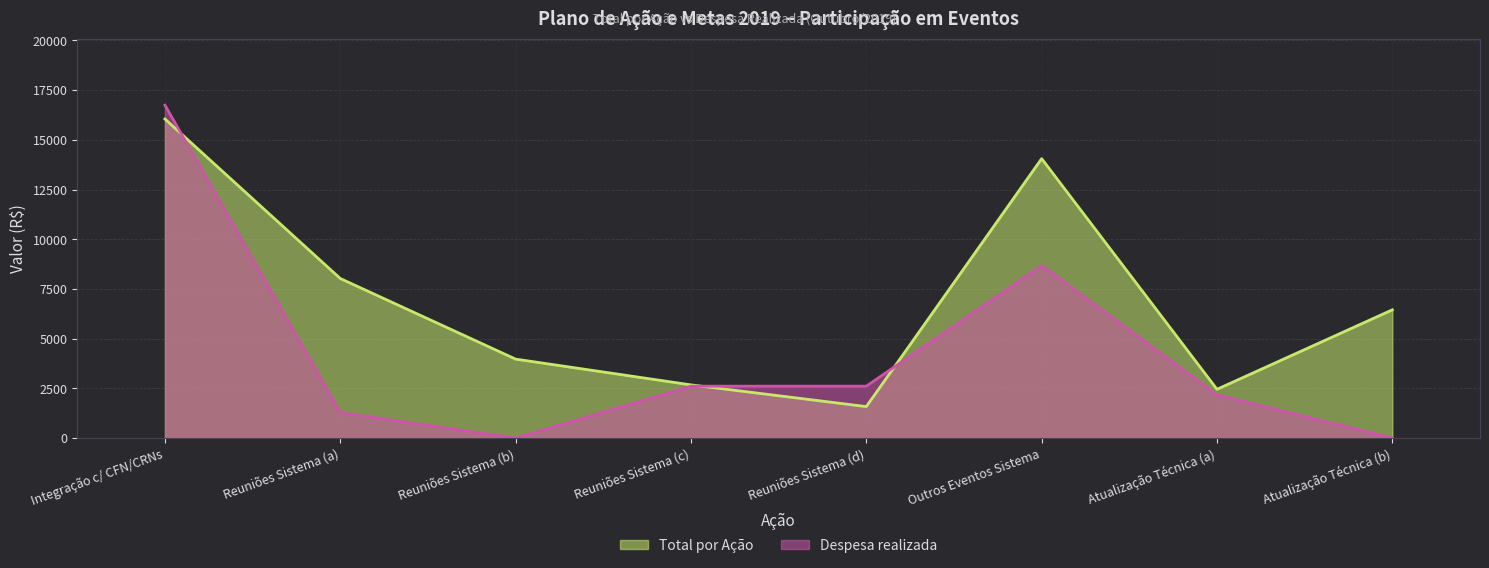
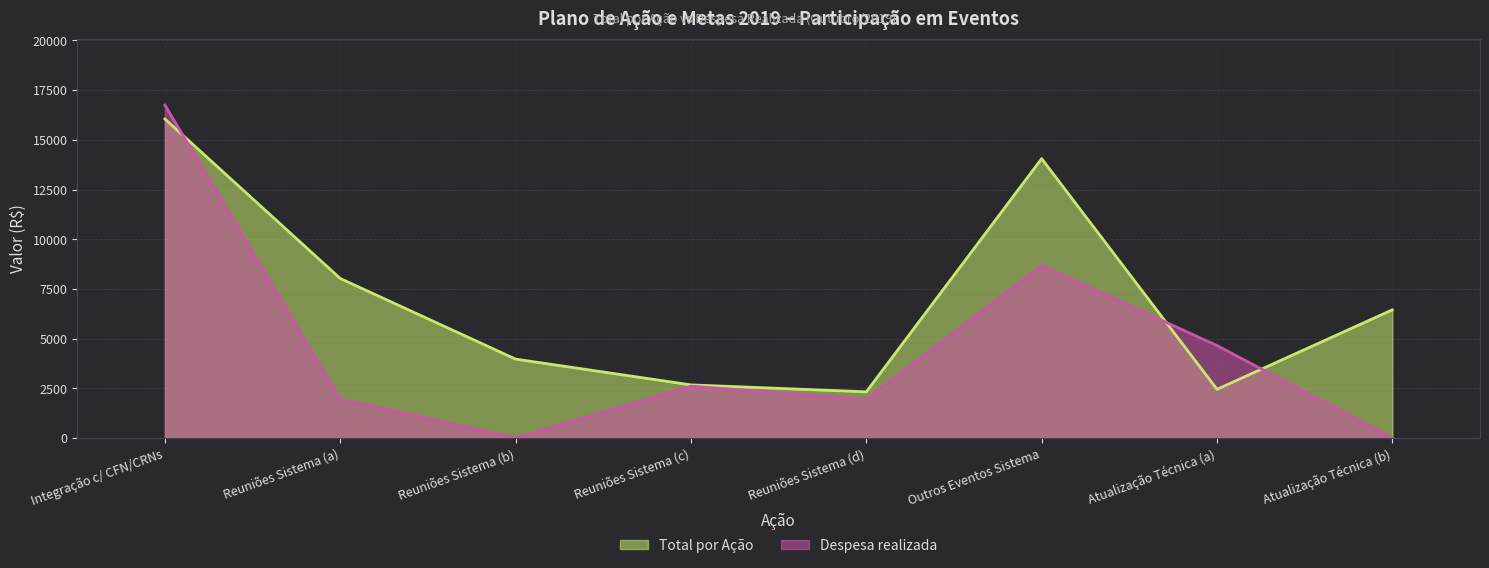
Despesa realizada, Reuniões Sistema (a): 1300 -> 2000
Total por Ação, Reuniões Sistema (d): 1600 -> 2300
Despesa realizada, Reuniões Sistema (d): 2600 -> 1900
Despesa realizada, Atualização Técnica (a): 2200 -> 4700
